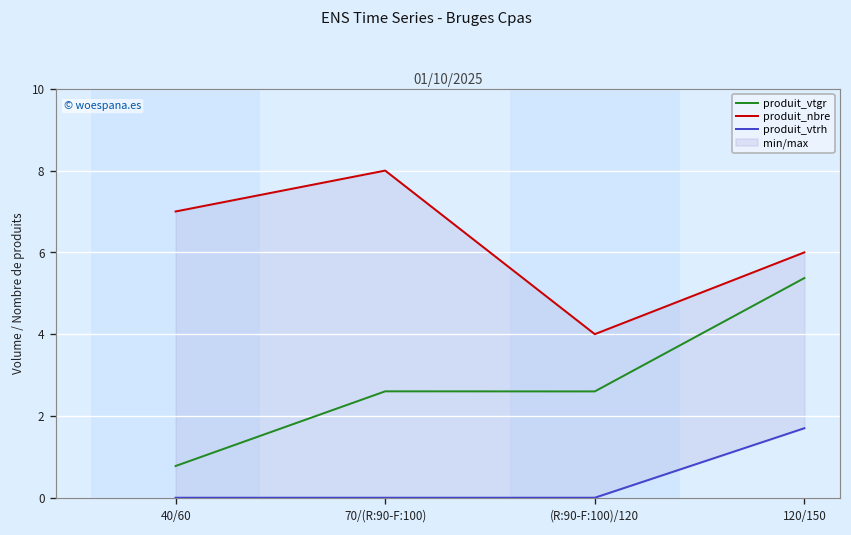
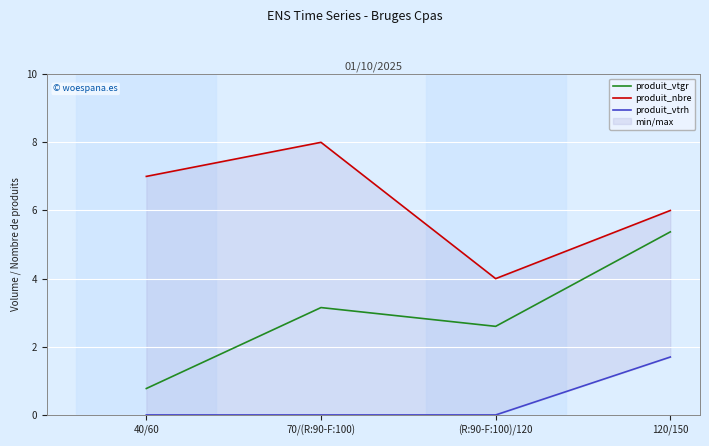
produit_vtgr, 70/(R:90-F:100): 2.6 -> 3.2
